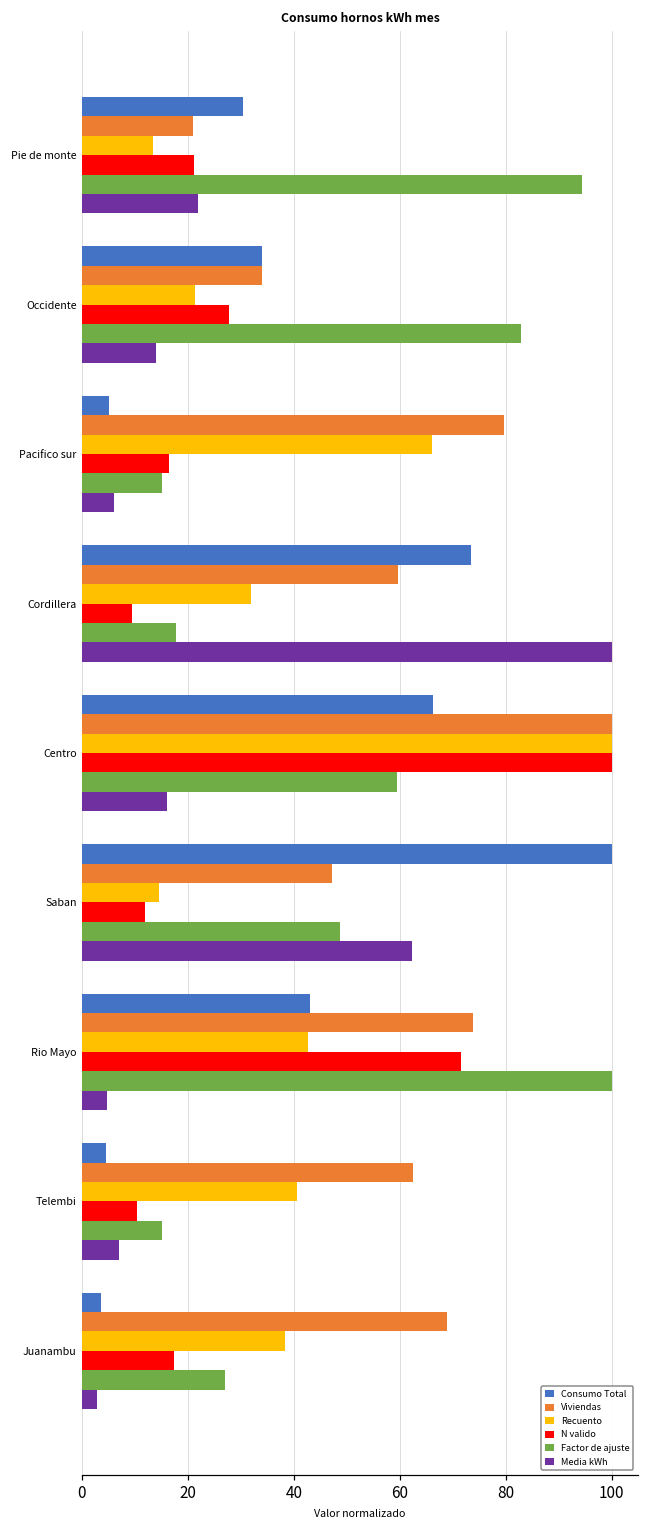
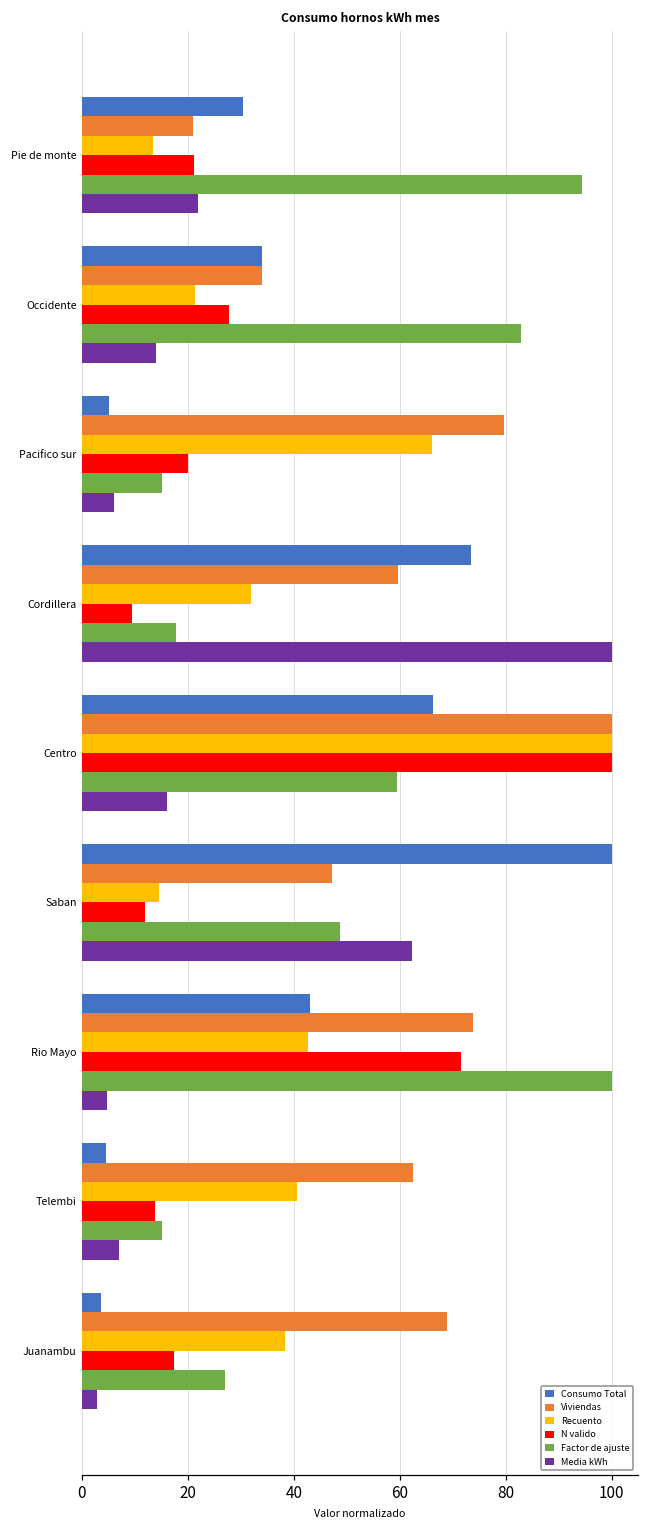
N valido, Pacifico sur: 16 -> 20
N valido, Telembi: 10 -> 14
